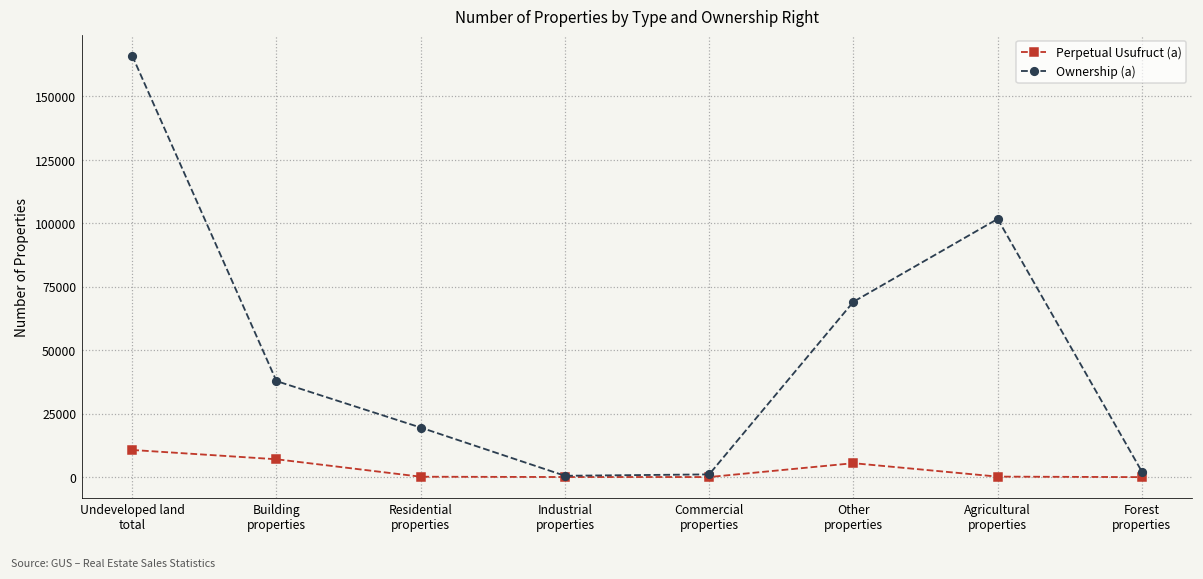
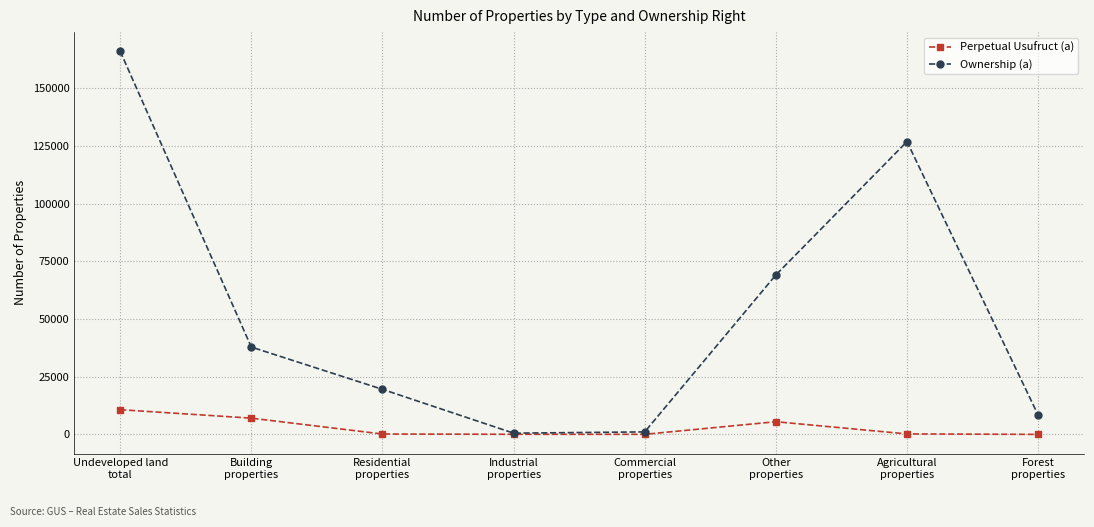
Ownership (a), Agricultural properties: 102000 -> 127000
Ownership (a), Forest properties: 2000 -> 8000
